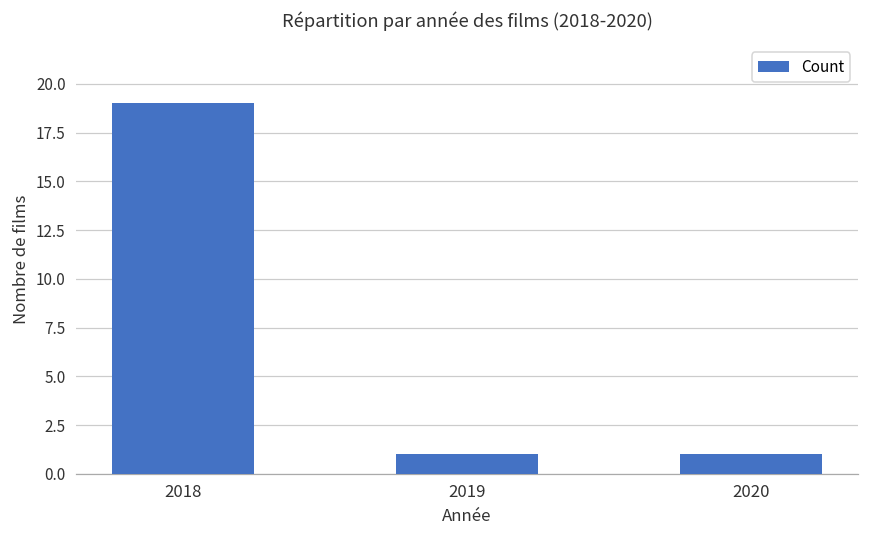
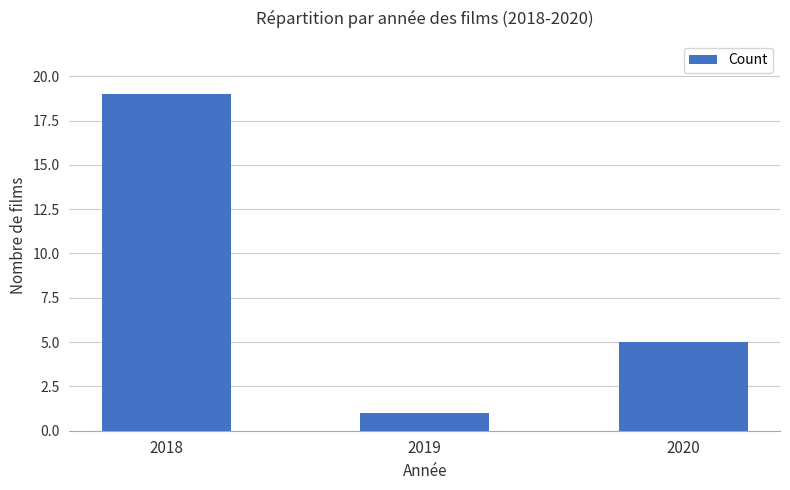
2020: 1 -> 5
